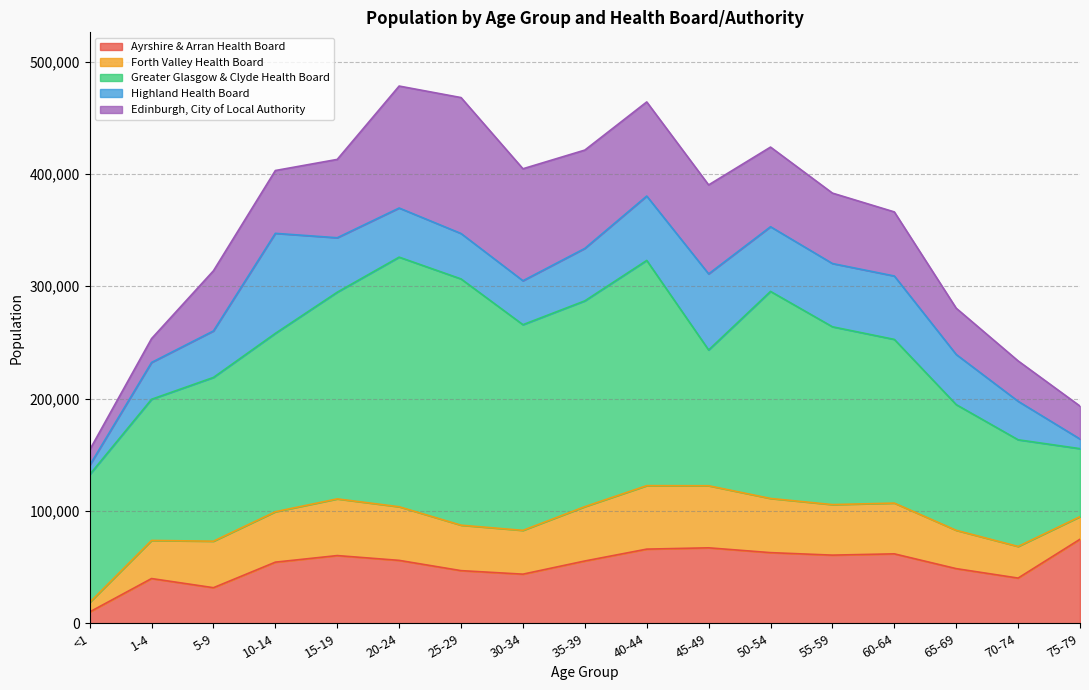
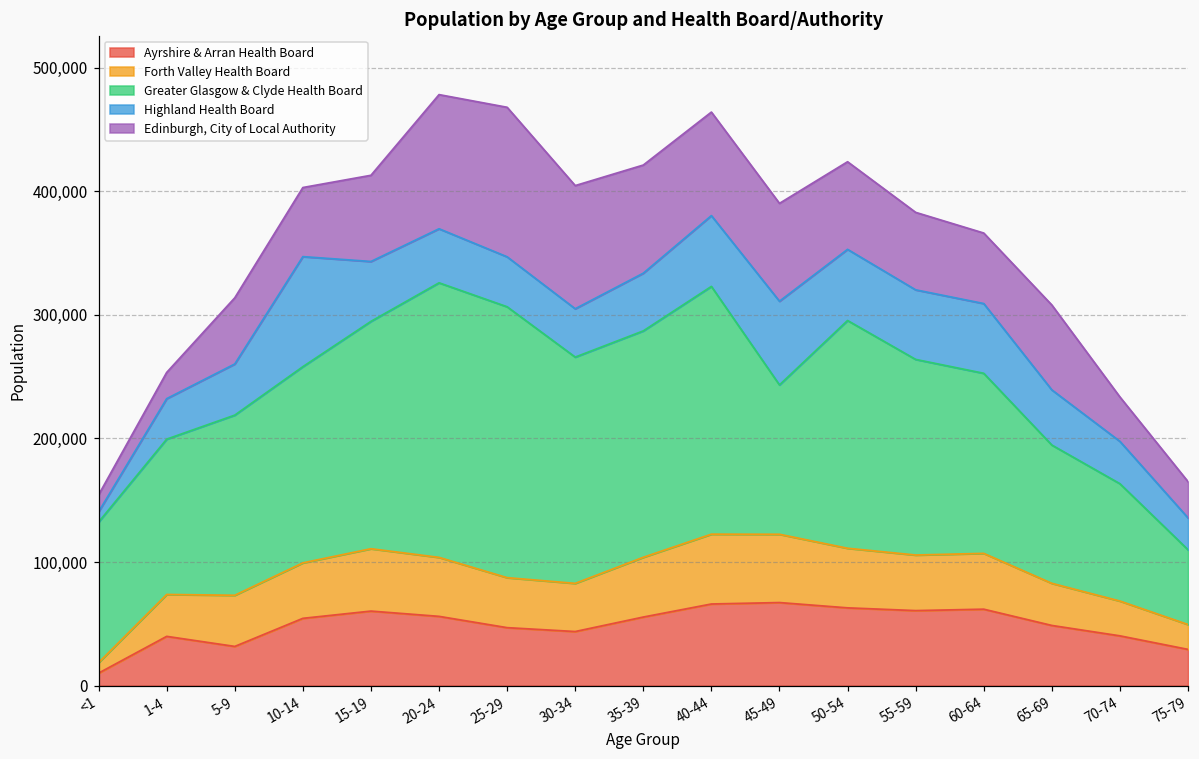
Edinburgh, City of Local Authority, 65-69: 41,000 -> 69,000
Ayrshire & Arran Health Board, 75-79: 75,000 -> 29,000
Highland Health Board, 75-79: 9,000 -> 26,000
